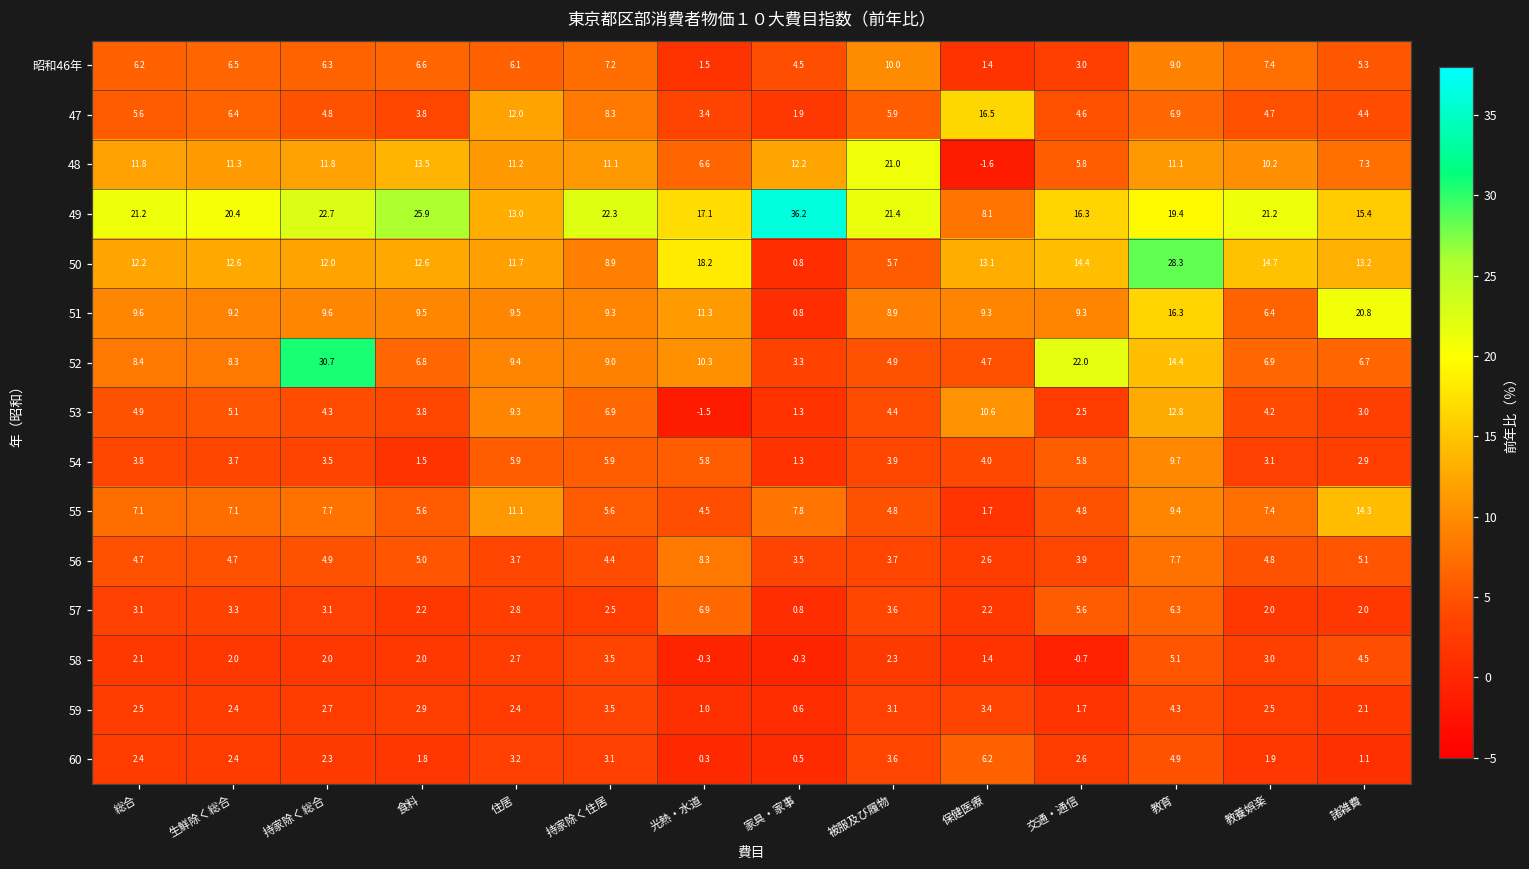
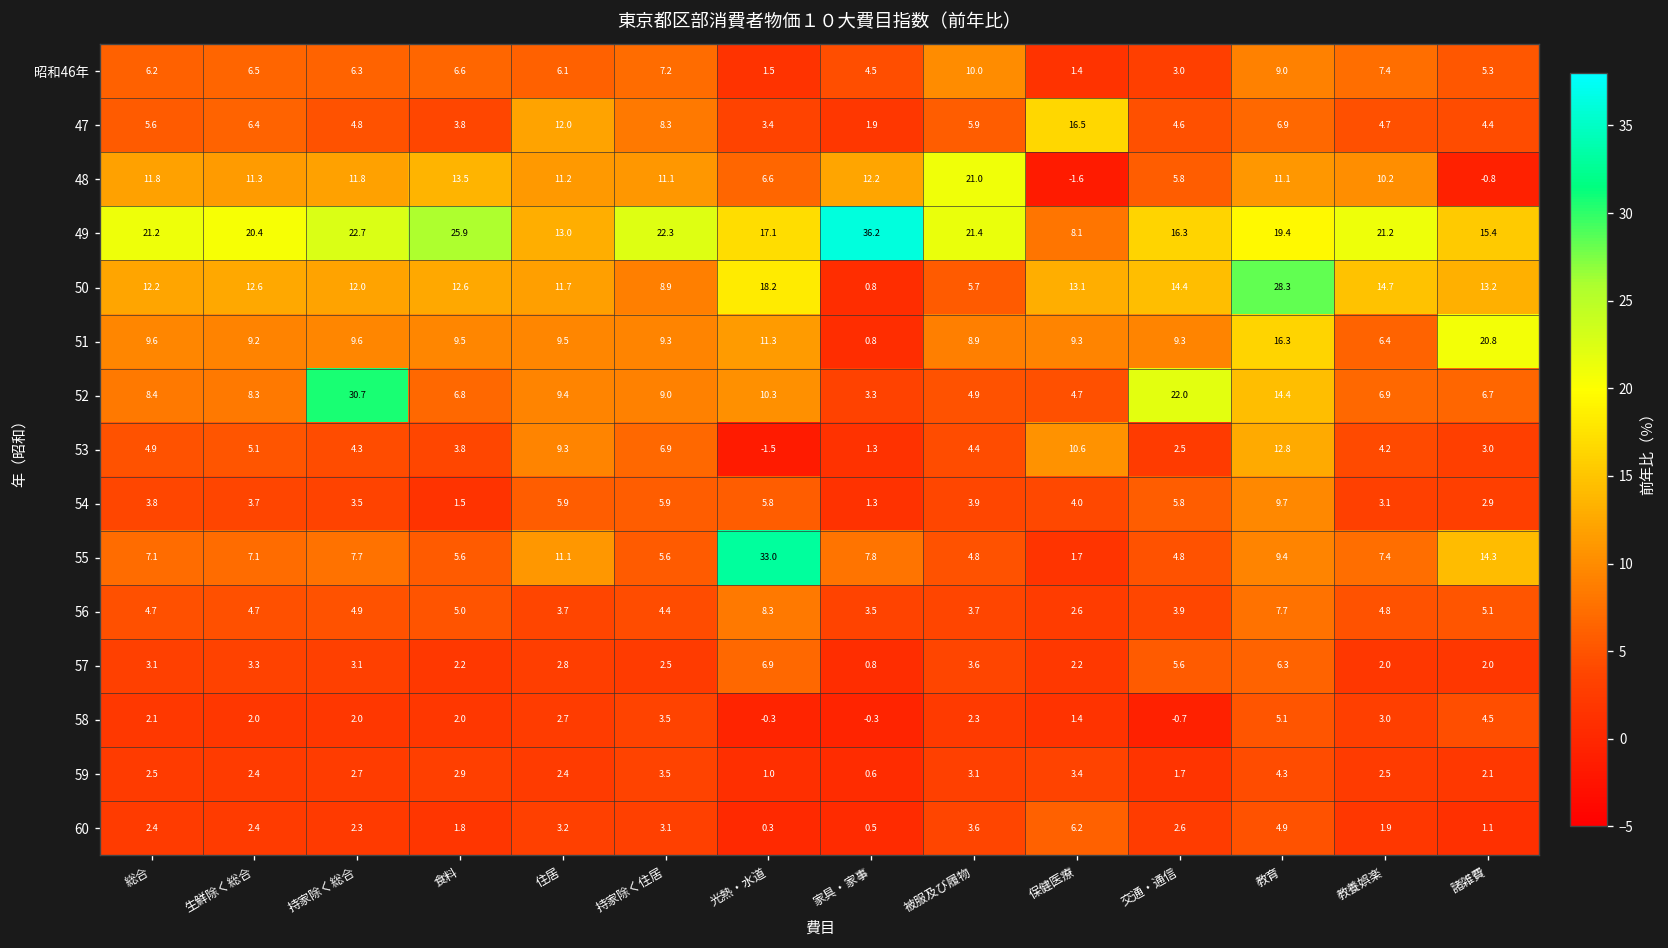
48, 諸雑費: 7.3 -> -0.8
55, 光熱・水道: 4.5 -> 33.0
